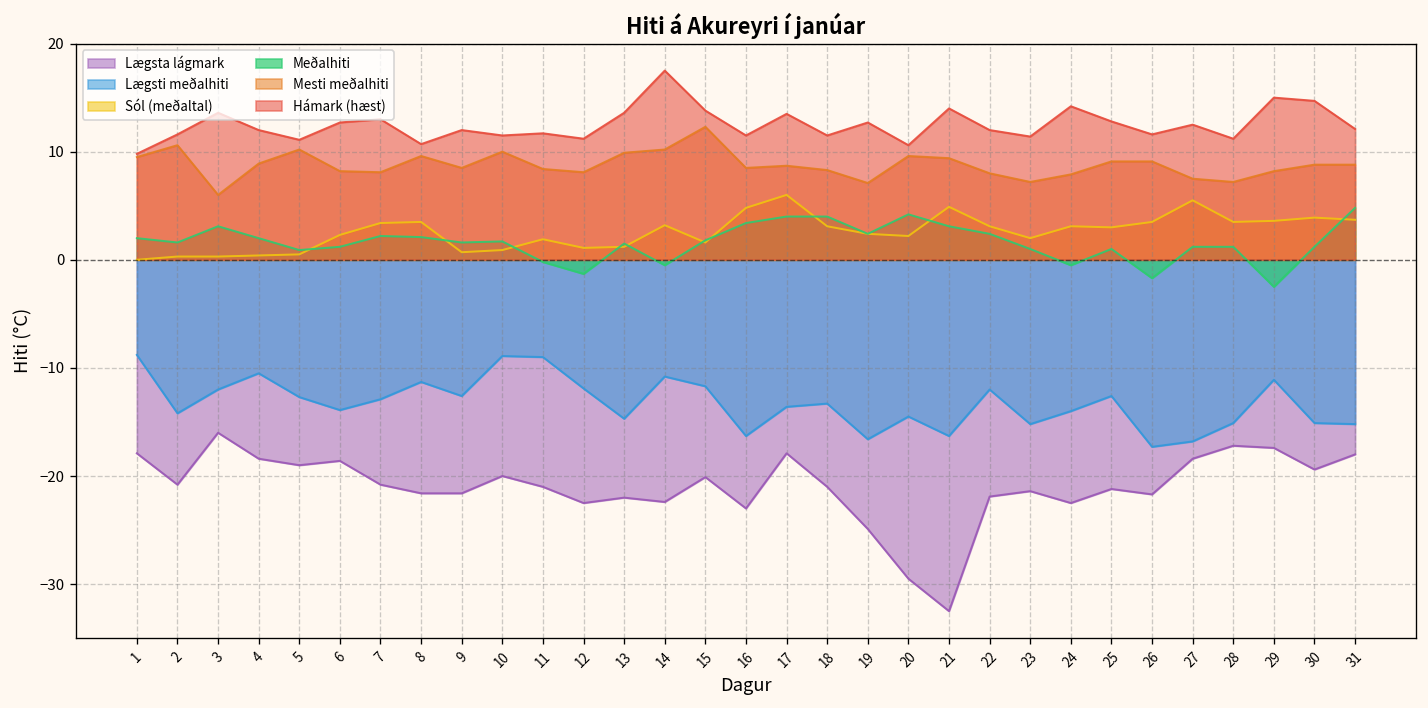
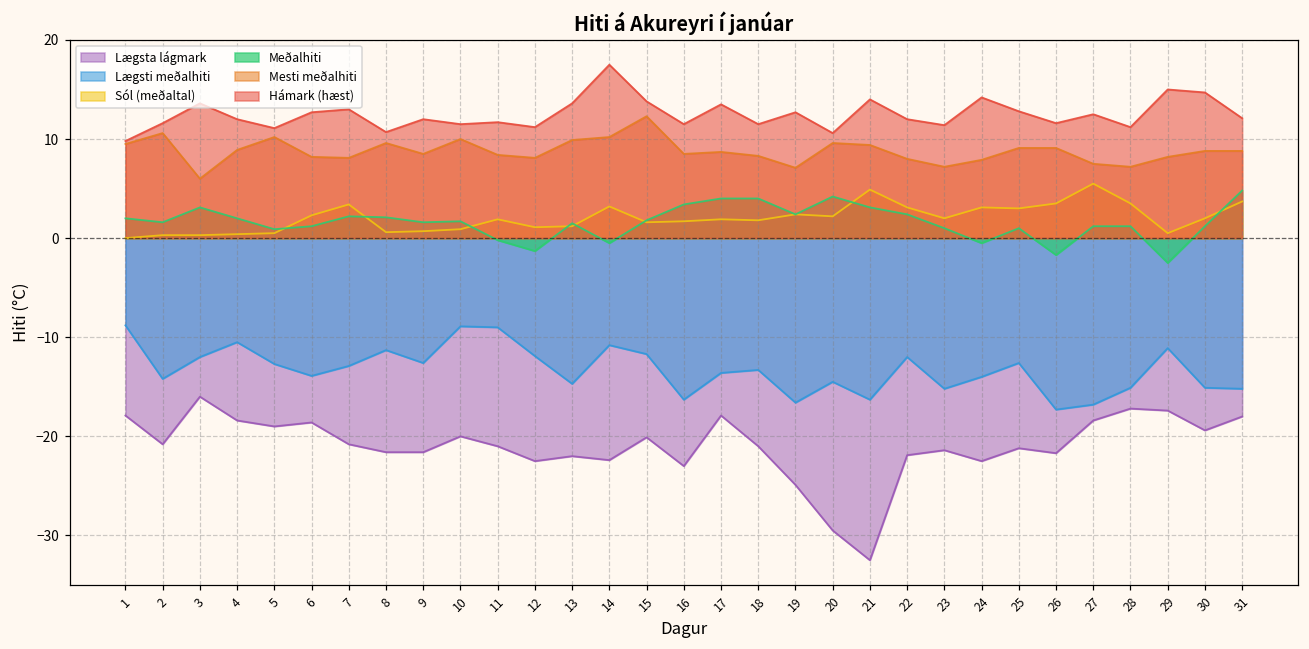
Sól (meðaltal), 8: 4 -> 1
Sól (meðaltal), 16: 5 -> 2
Sól (meðaltal), 17: 6 -> 2
Sól (meðaltal), 18: 3 -> 2
Sól (meðaltal), 29: 4 -> 1
Sól (meðaltal), 30: 4 -> 2
